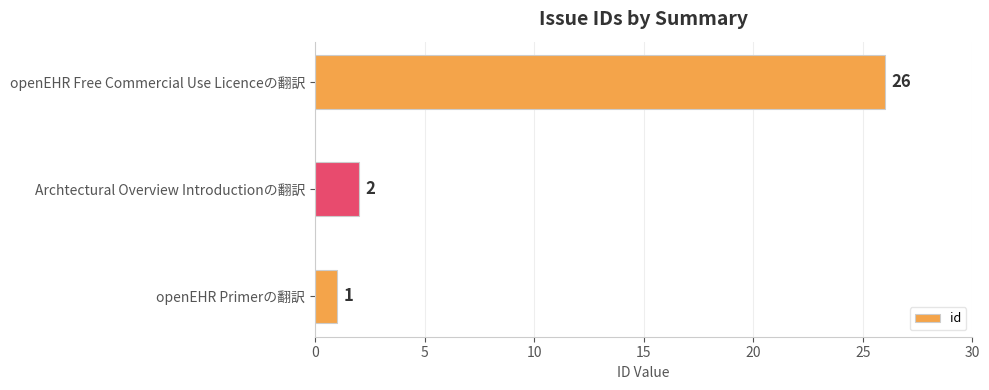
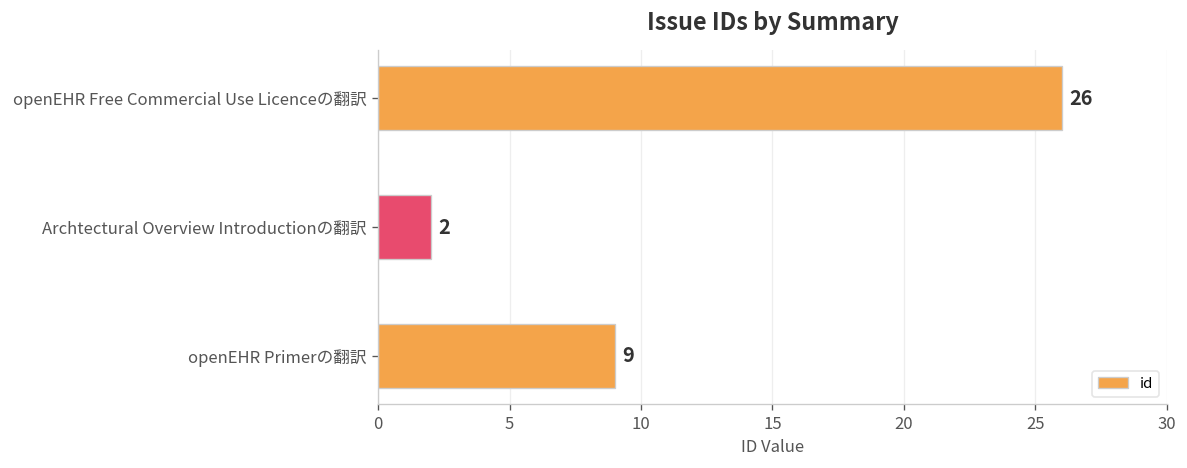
openEHR Primerの翻訳: 1 -> 9
